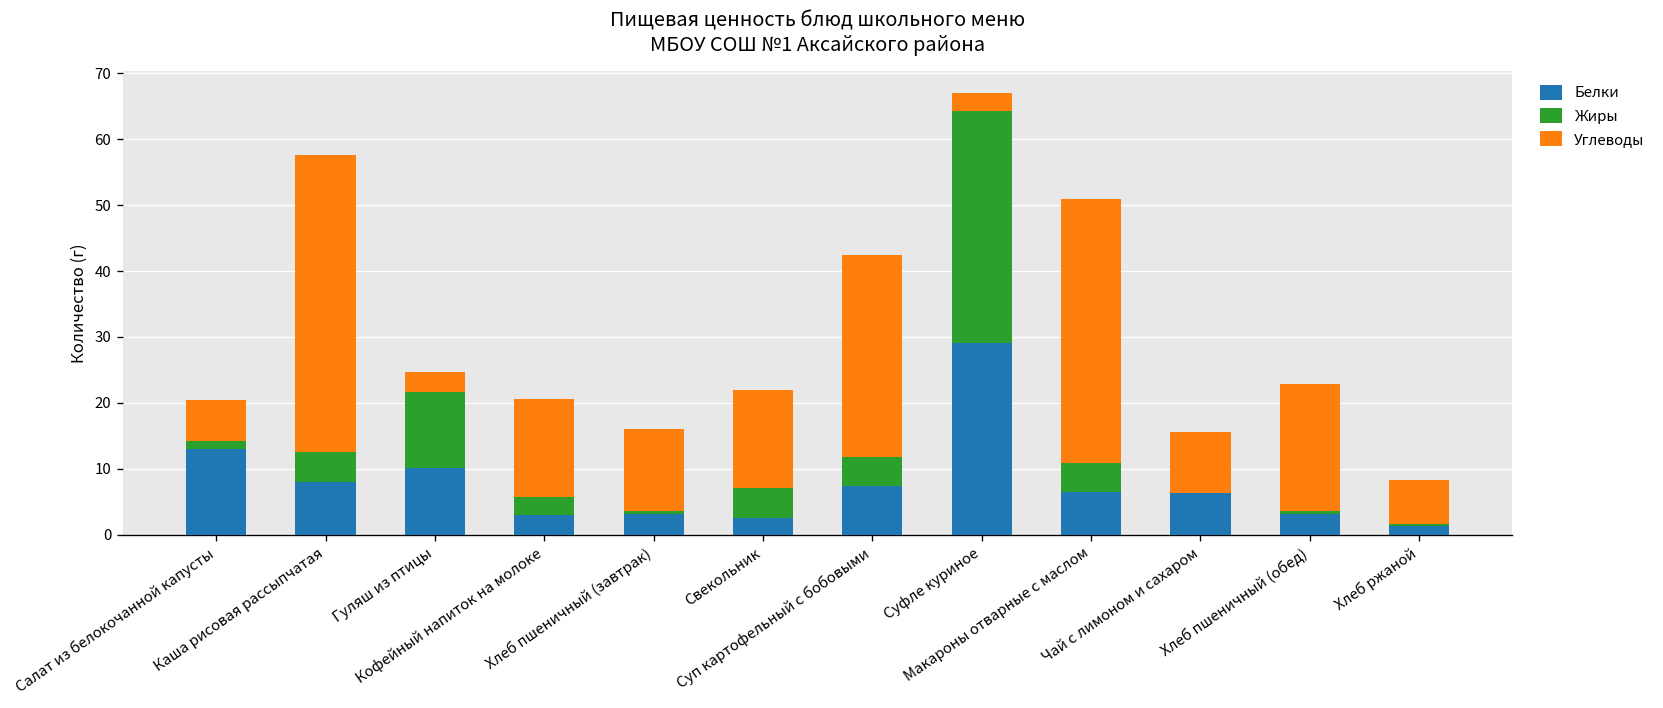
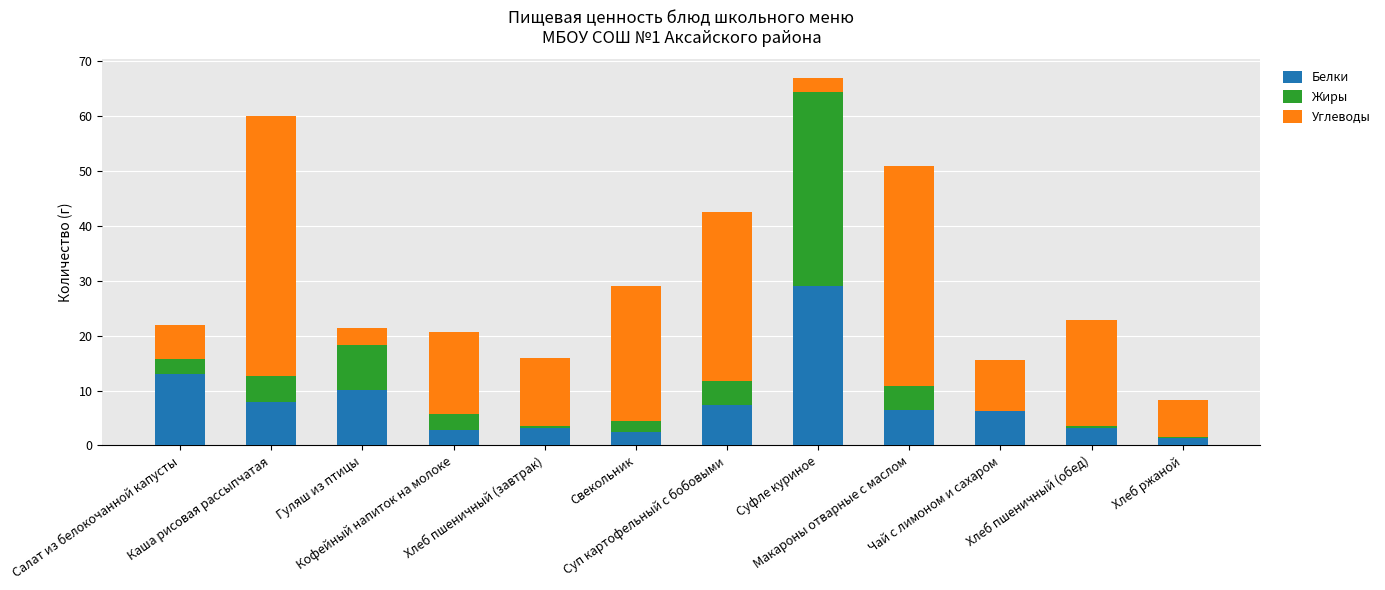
Жиры, Салат из белокочанной капусты: 1 -> 3
Углеводы, Каша рисовая рассыпчатая: 45 -> 47
Жиры, Гуляш из птицы: 12 -> 8
Жиры, Свекольник: 5 -> 2
Углеводы, Свекольник: 15 -> 25
